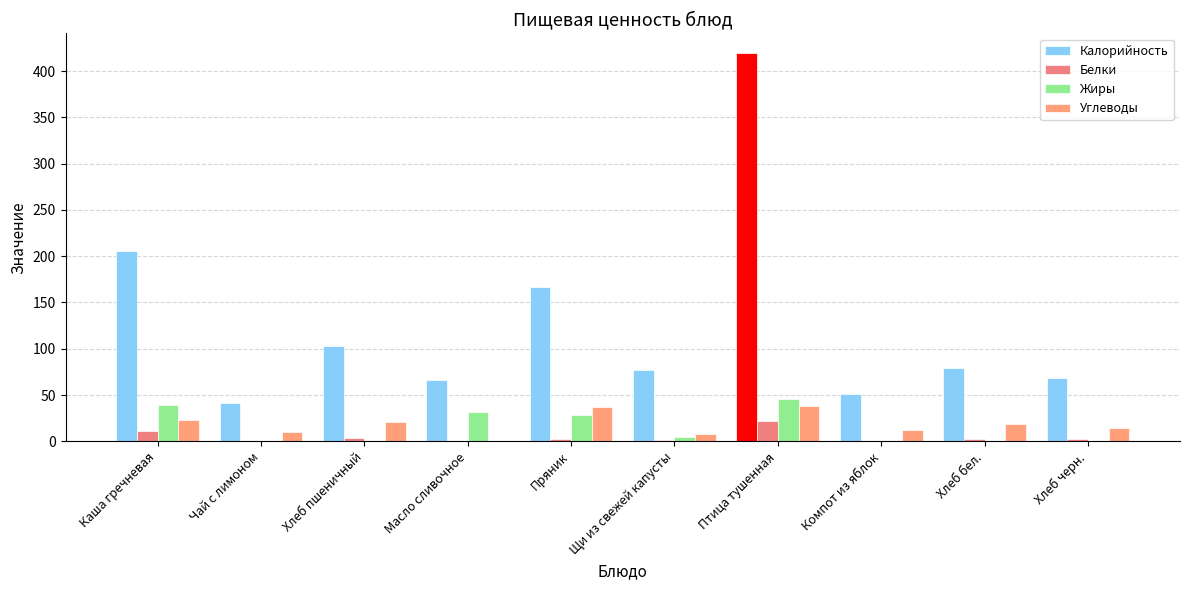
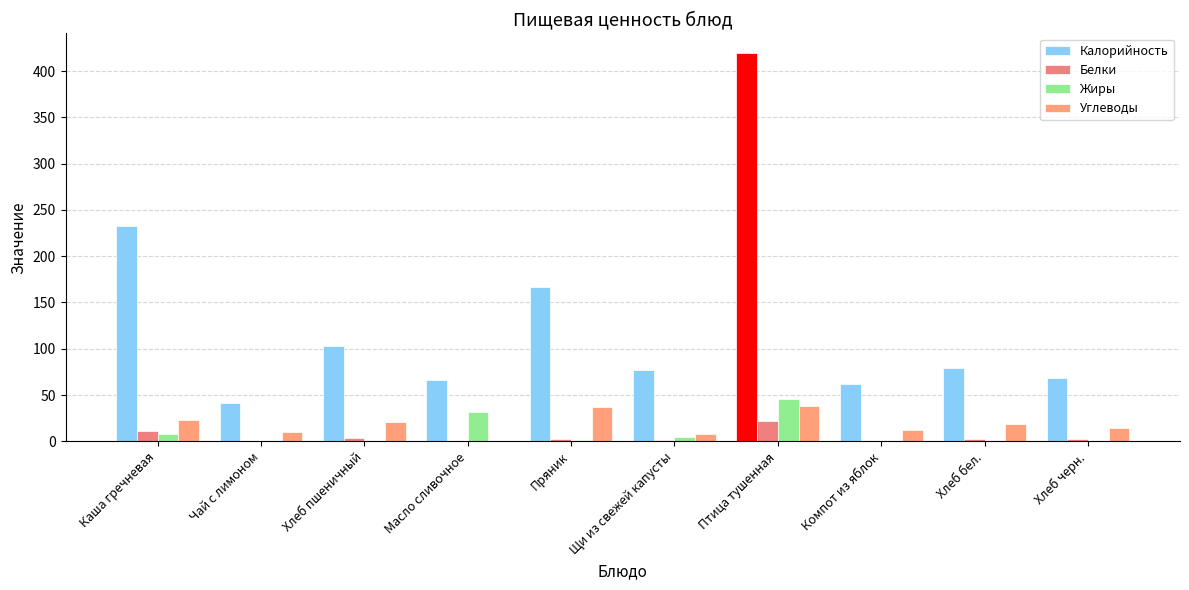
Калорийность, Каша гречневая: 210 -> 230
Жиры, Каша гречневая: 40 -> 10
Жиры, Пряник: 30 -> 0
Калорийность, Компот из яблок: 50 -> 60
